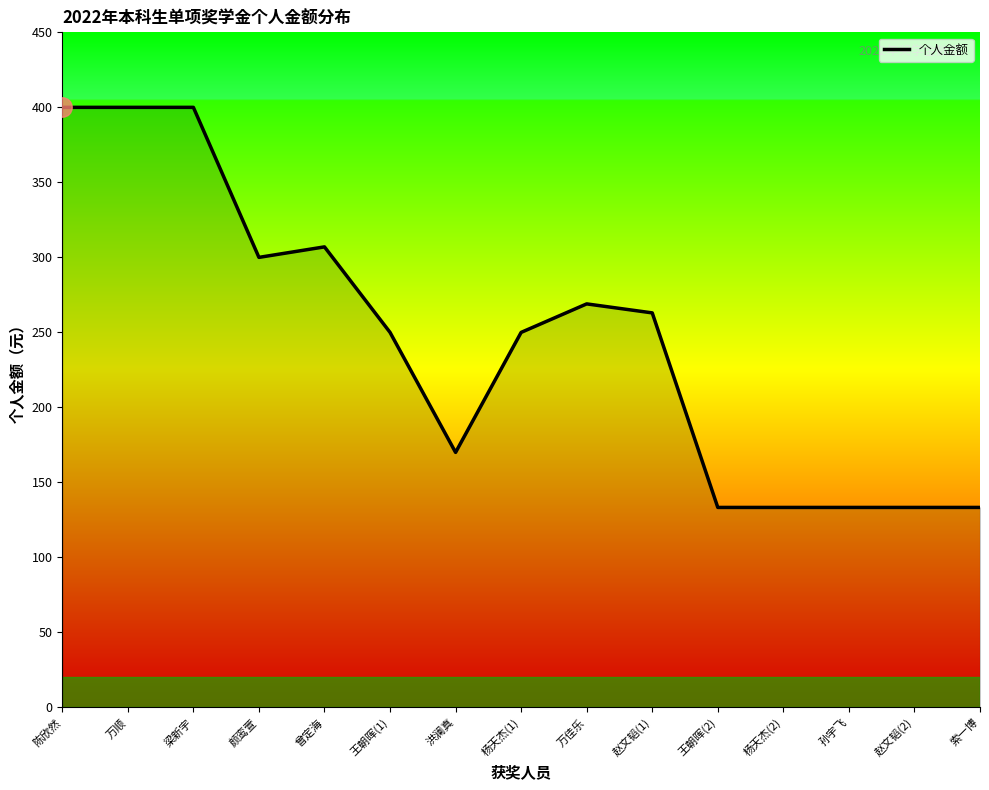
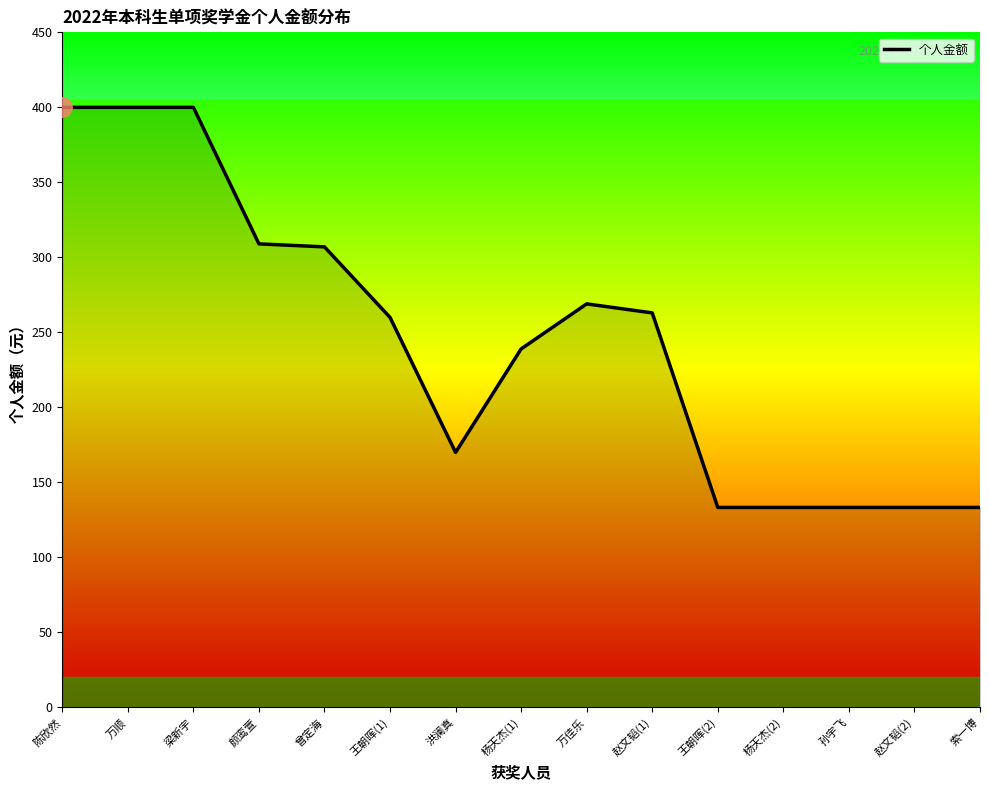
个人金额, 颜鸾萱: 300 -> 309
个人金额, 王朝晖(1): 250 -> 260
个人金额, 杨天杰(1): 250 -> 239
